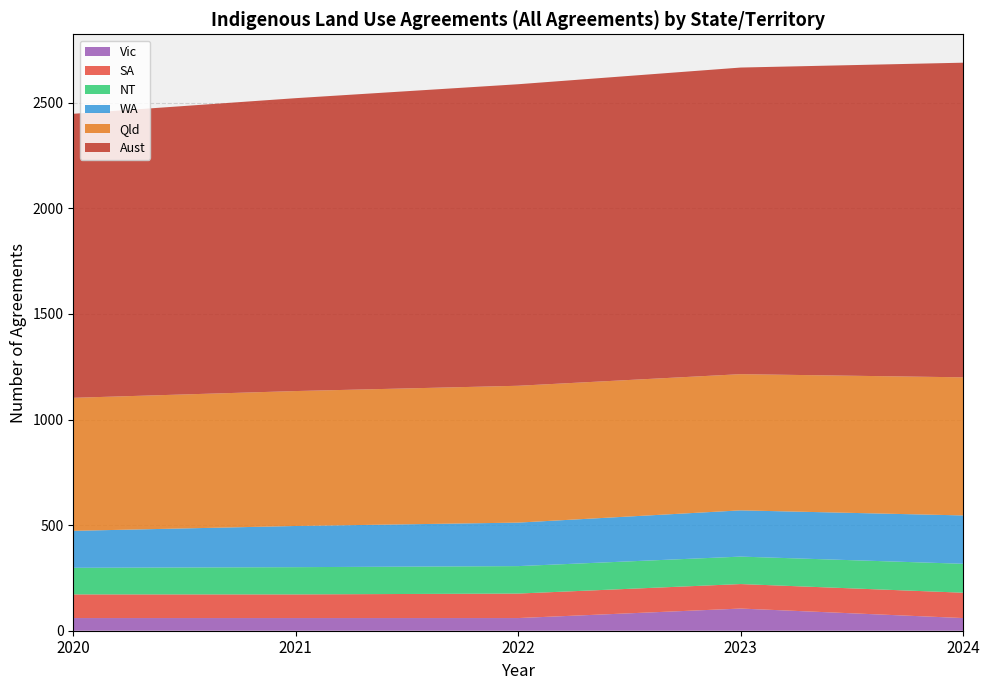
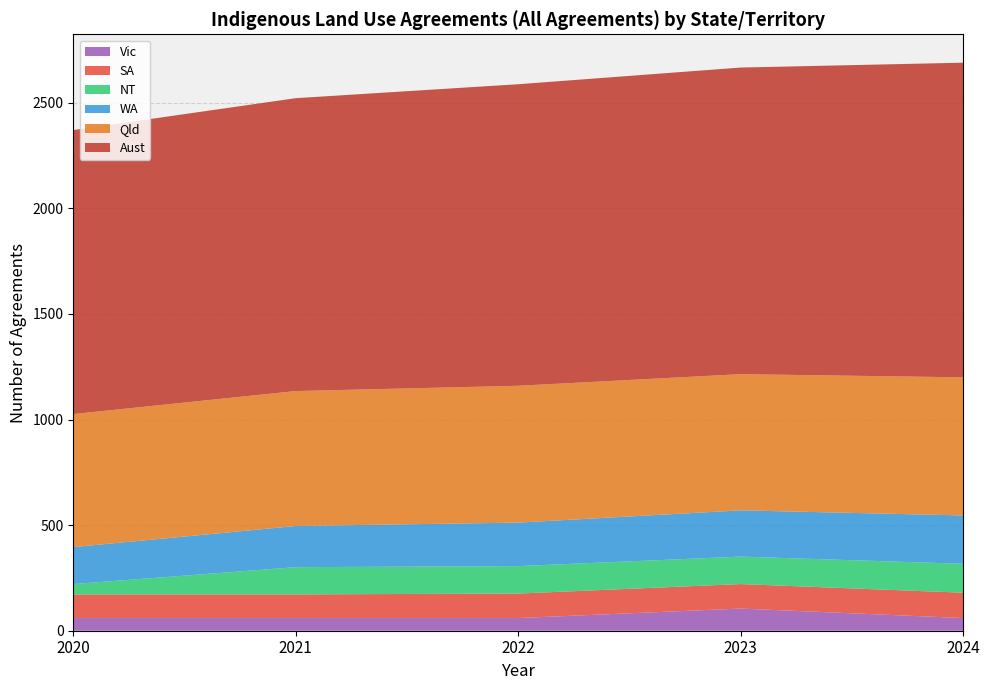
NT, 2020: 130 -> 50
